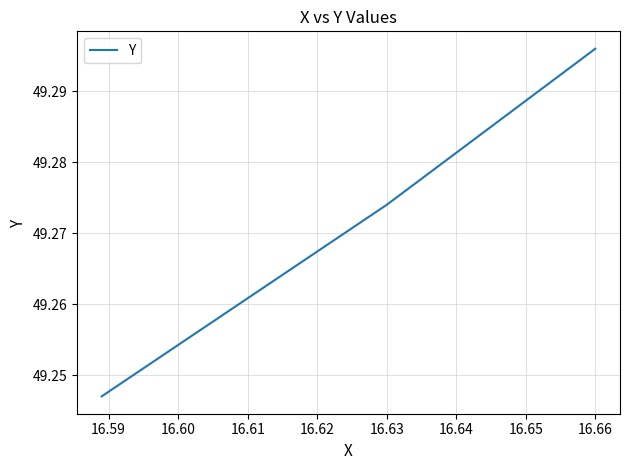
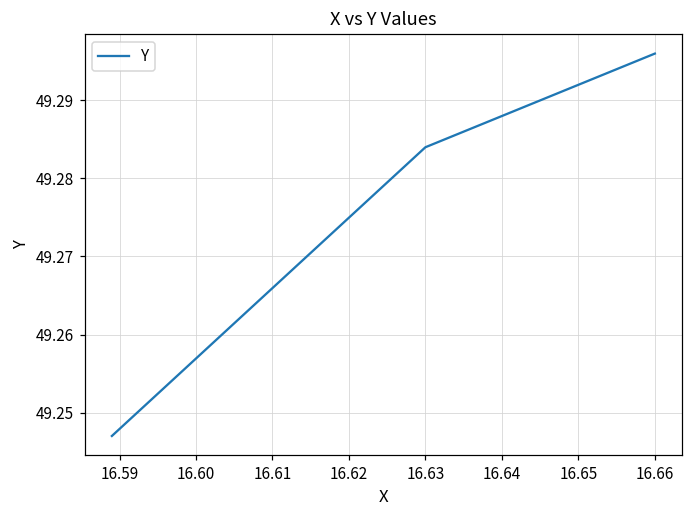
16.63: 49.274 -> 49.284
